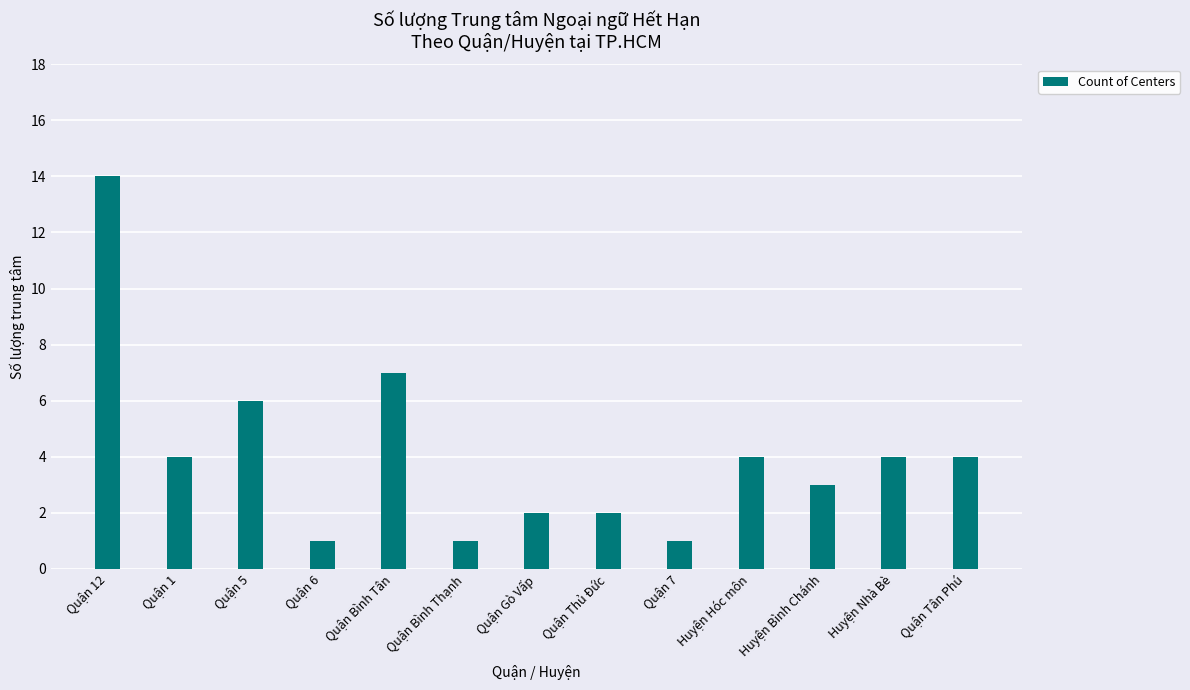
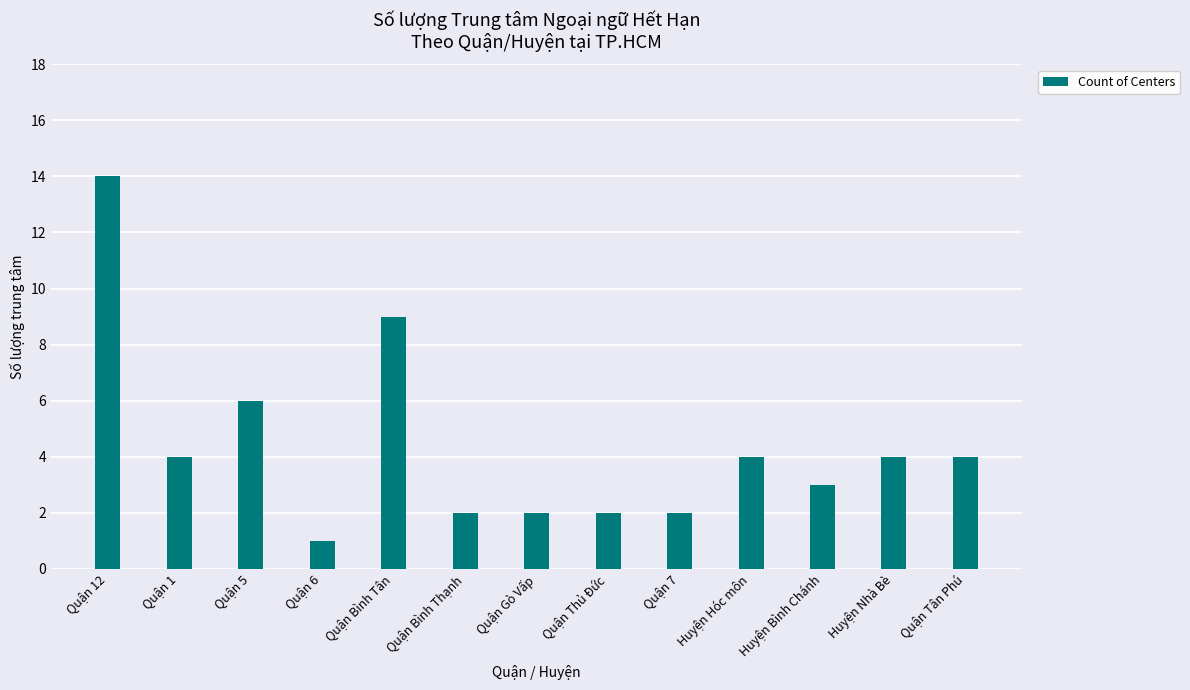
Quận Bình Tân: 7 -> 9
Quận Bình Thạnh: 1 -> 2
Quận 7: 1 -> 2
